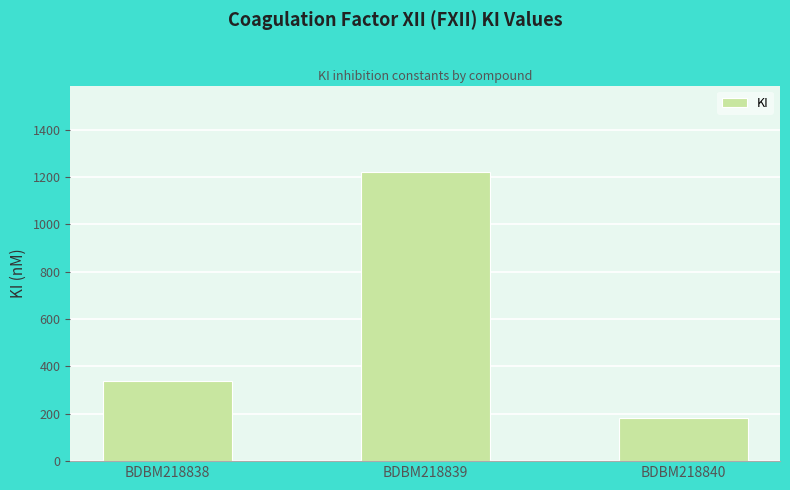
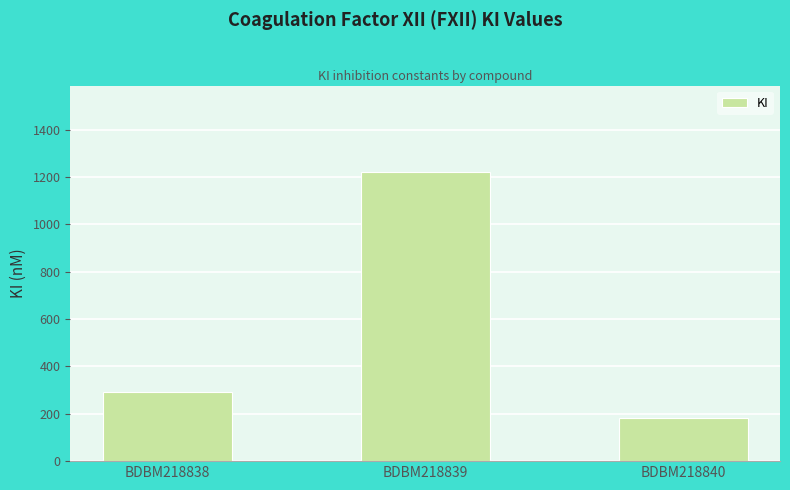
BDBM218838: 340 -> 290
